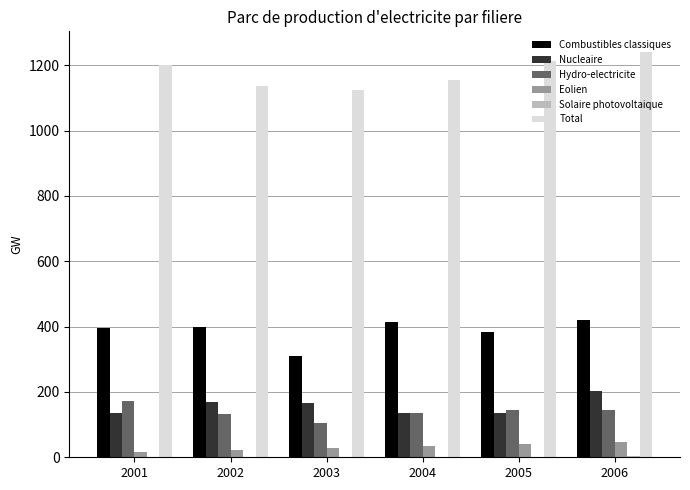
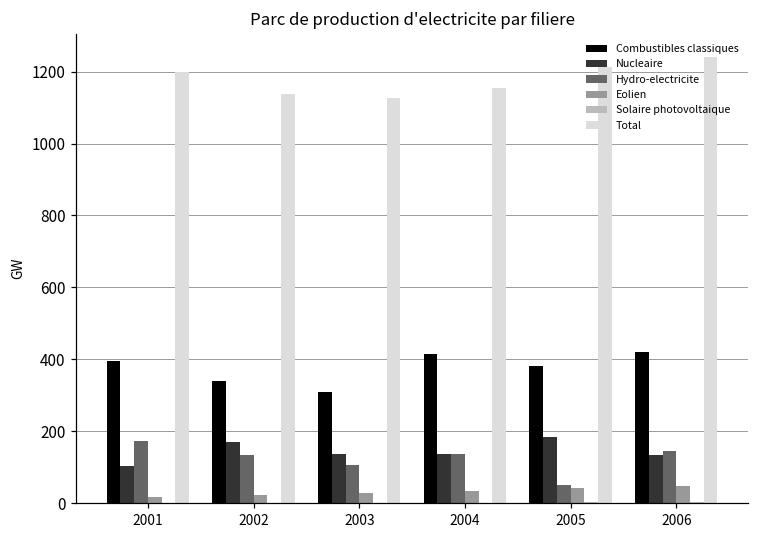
Nucleaire, 2001: 140 -> 100
Combustibles classiques, 2002: 400 -> 340
Nucleaire, 2003: 170 -> 140
Nucleaire, 2005: 130 -> 180
Hydro-electricite, 2005: 140 -> 50
Nucleaire, 2006: 200 -> 130
